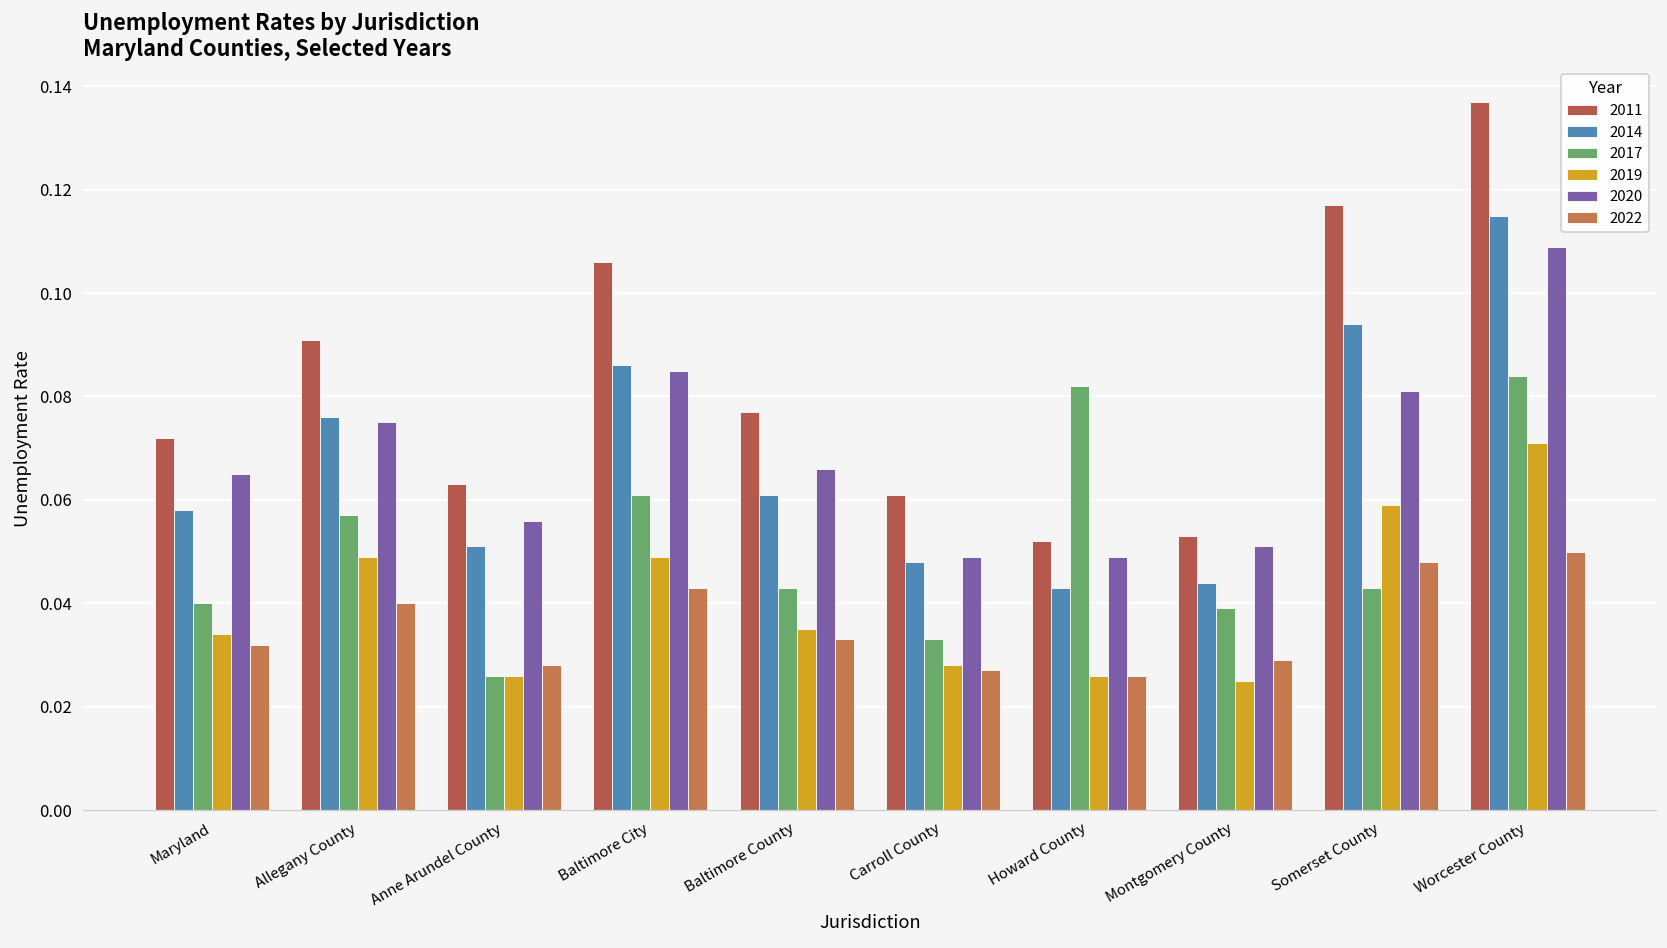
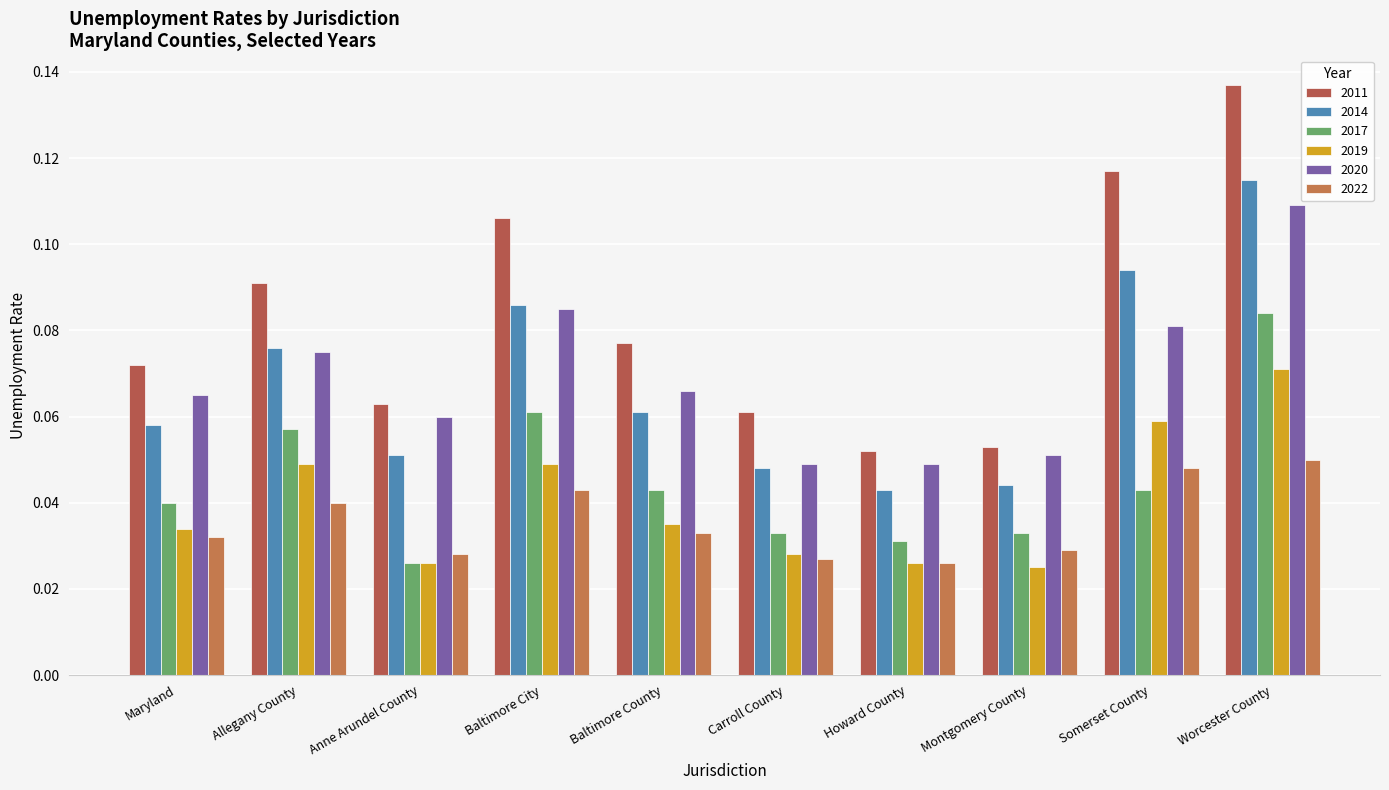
2020, Anne Arundel County: 0.056 -> 0.060
2017, Howard County: 0.082 -> 0.031
2017, Montgomery County: 0.039 -> 0.033
